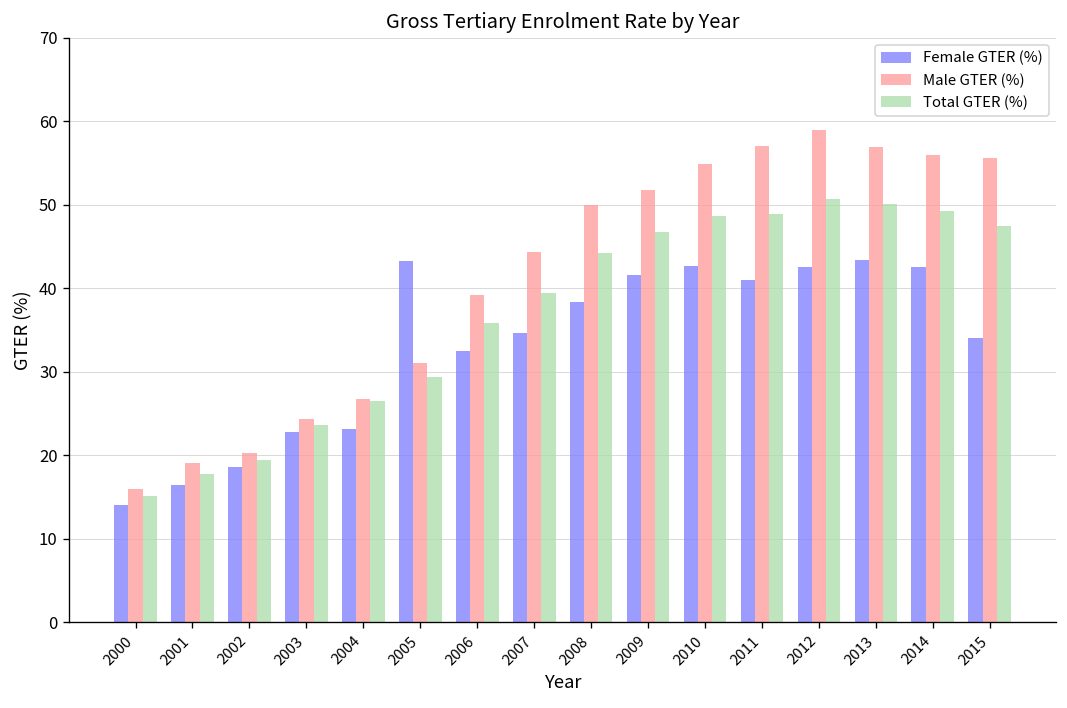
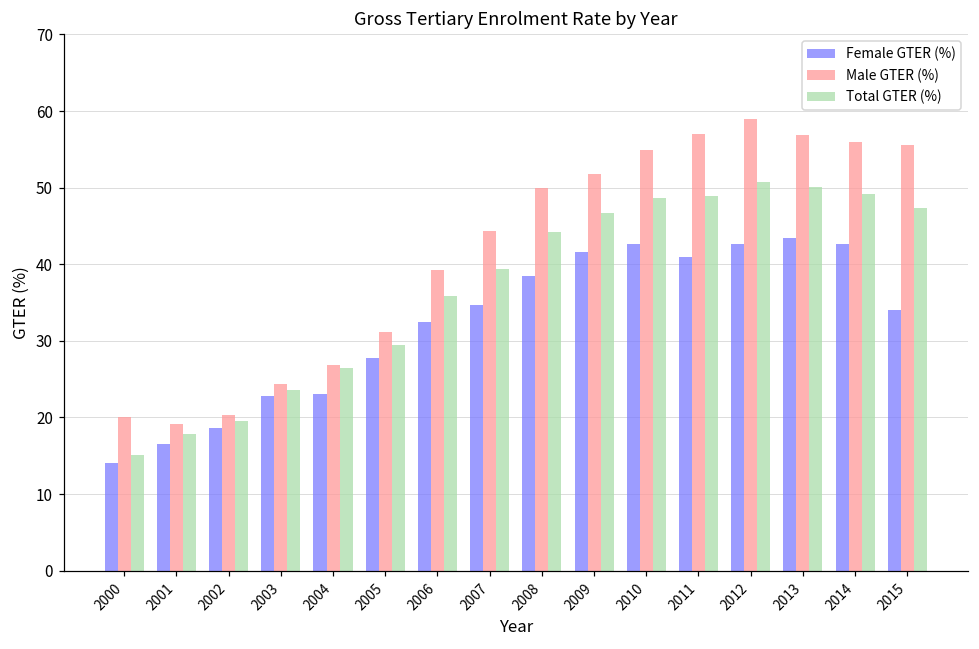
Male GTER (%), 2000: 16 -> 20
Female GTER (%), 2005: 43 -> 28
